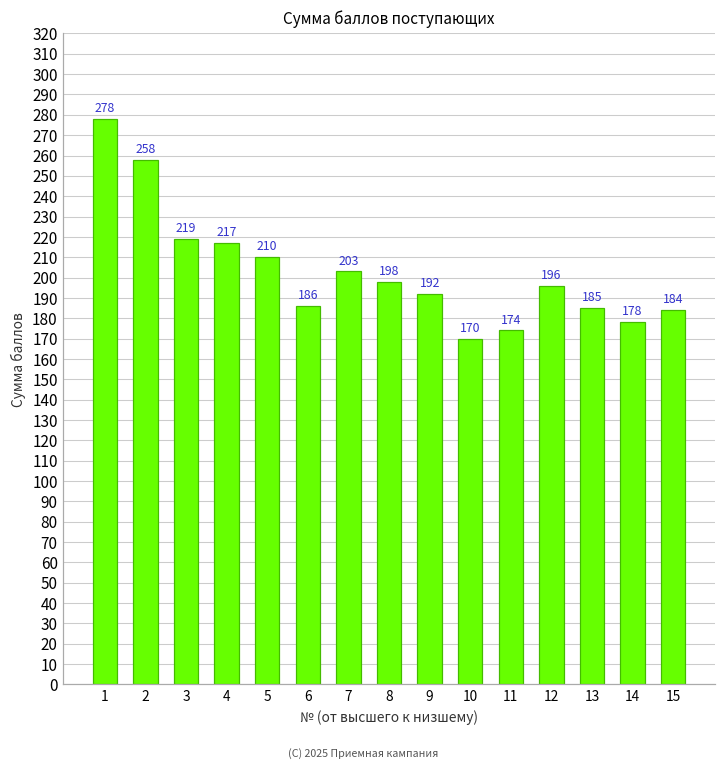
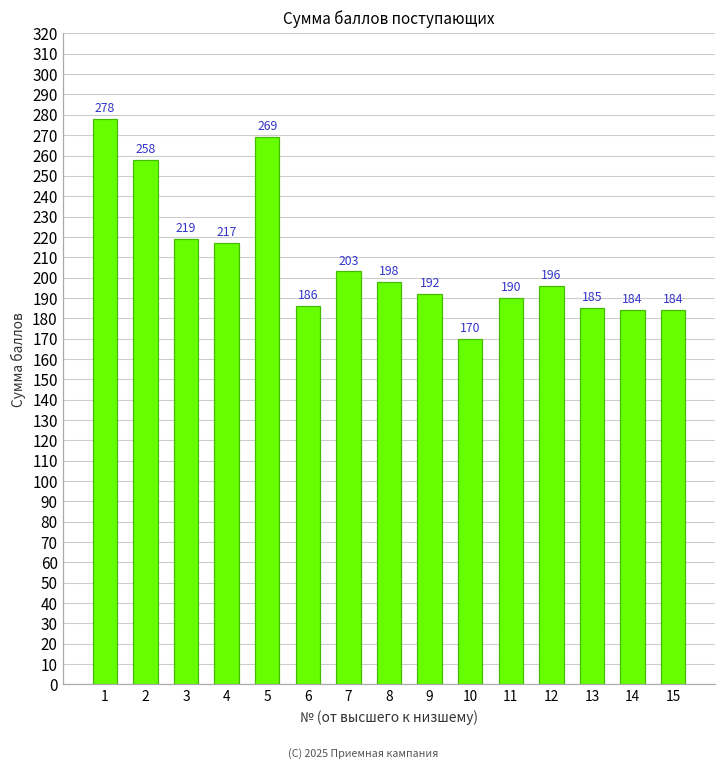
5: 210 -> 269
11: 174 -> 190
14: 178 -> 184
